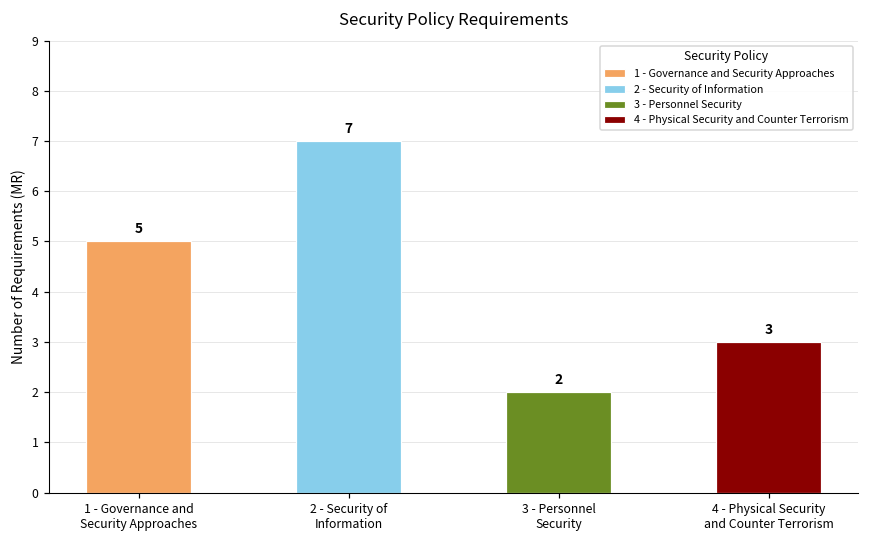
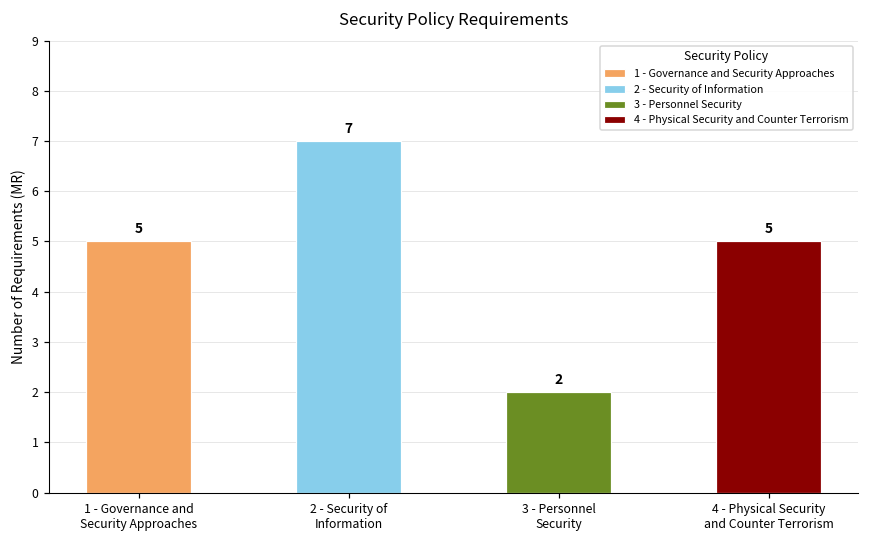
4 - Physical Security and Counter Terrorism: 3 -> 5
